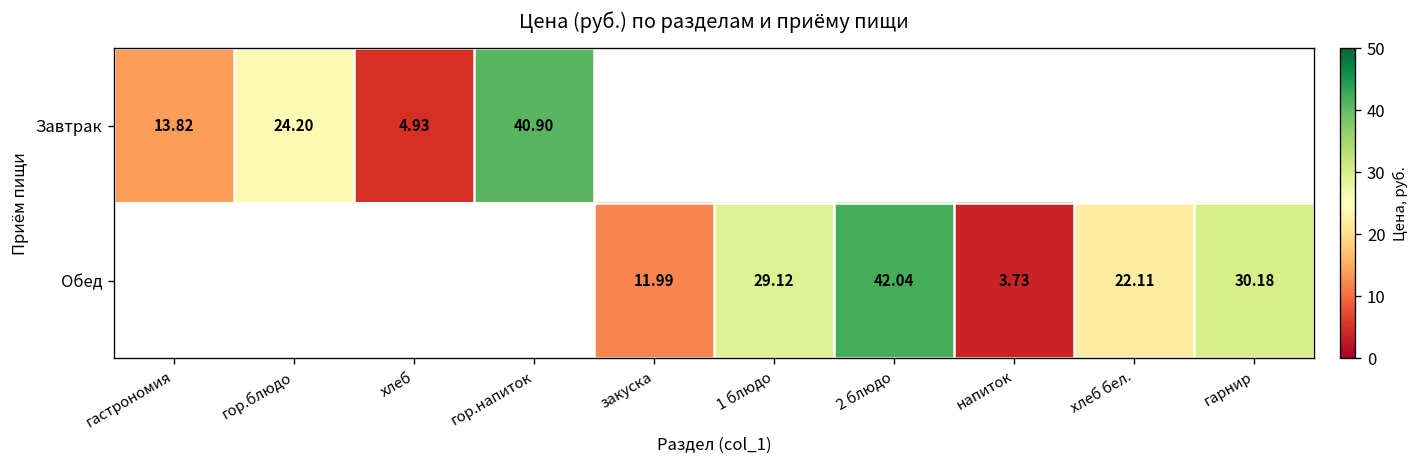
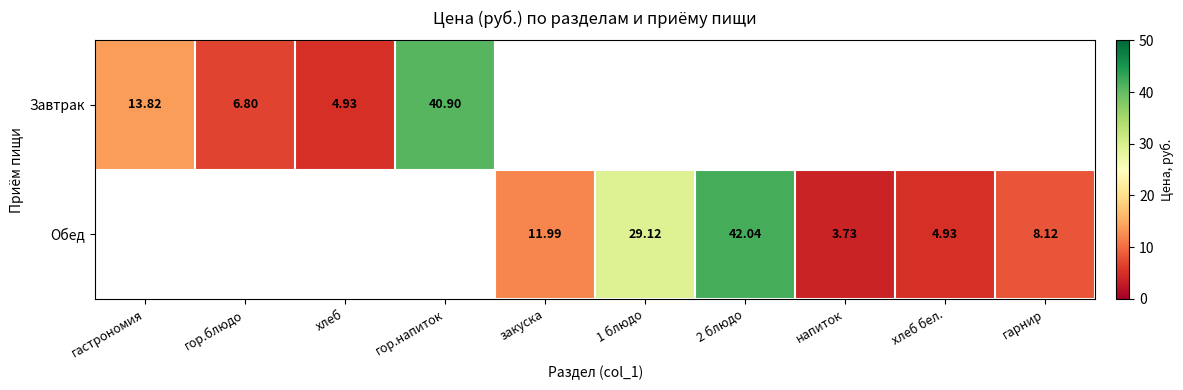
Завтрак, гор.блюдо: 24.20 -> 6.80
Обед, хлеб бел.: 22.11 -> 4.93
Обед, гарнир: 30.18 -> 8.12
